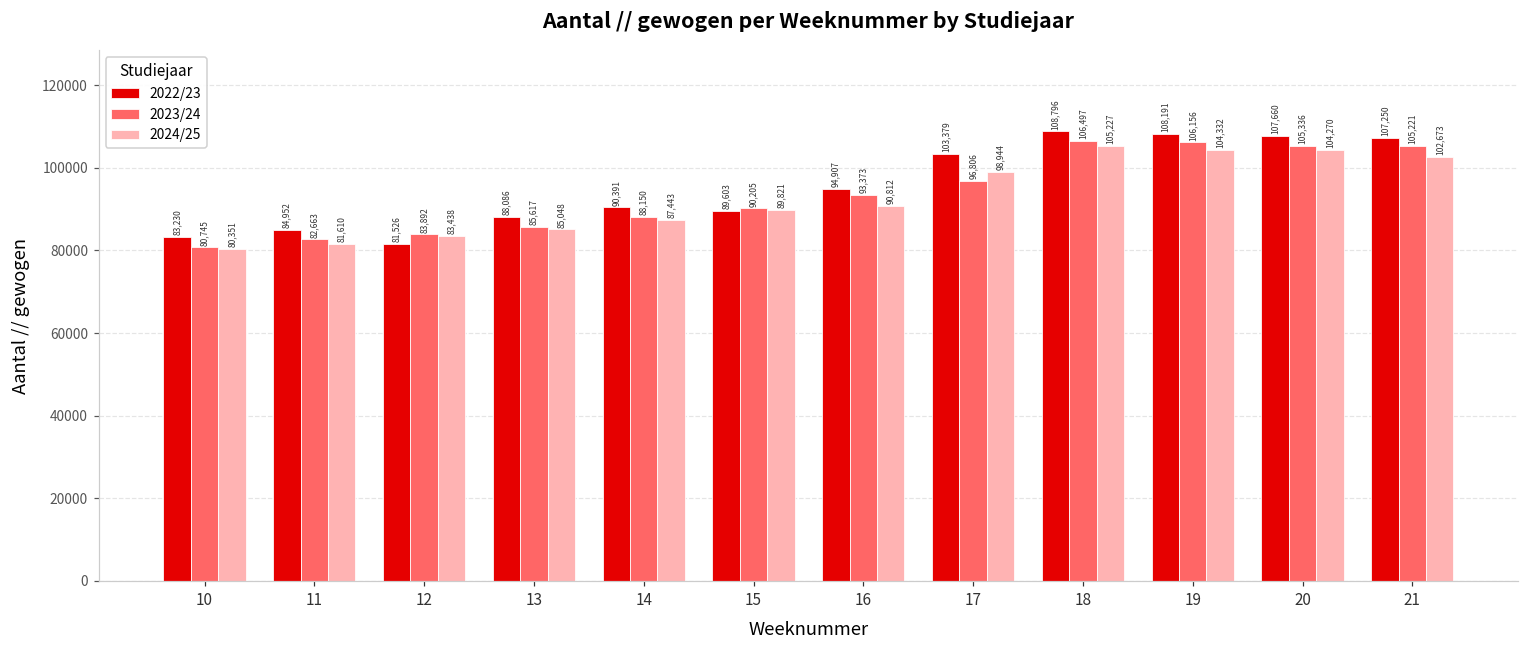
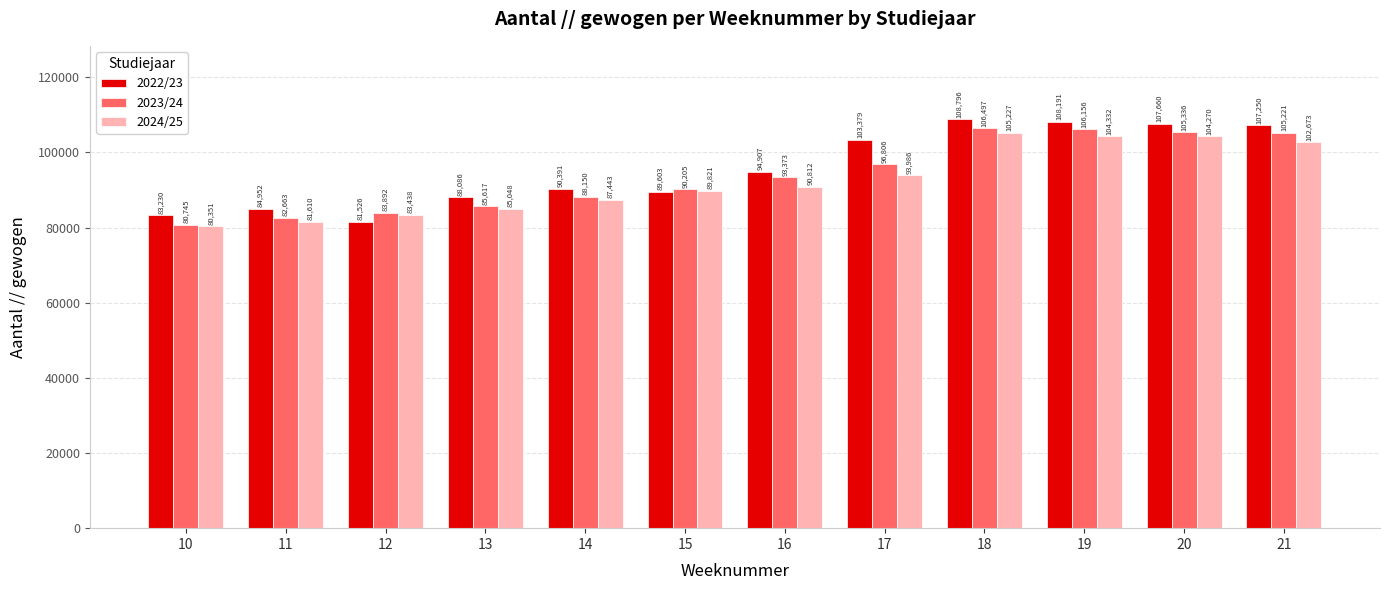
2024/25, 17: 98,944 -> 93,986
